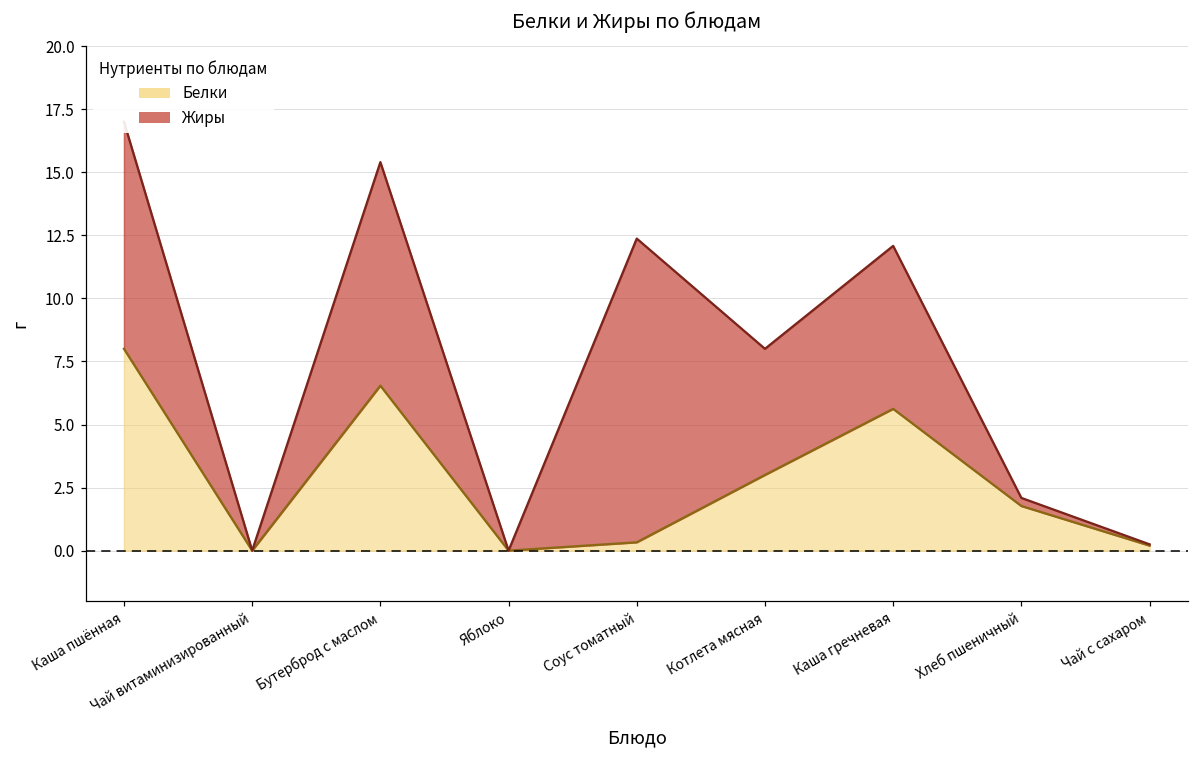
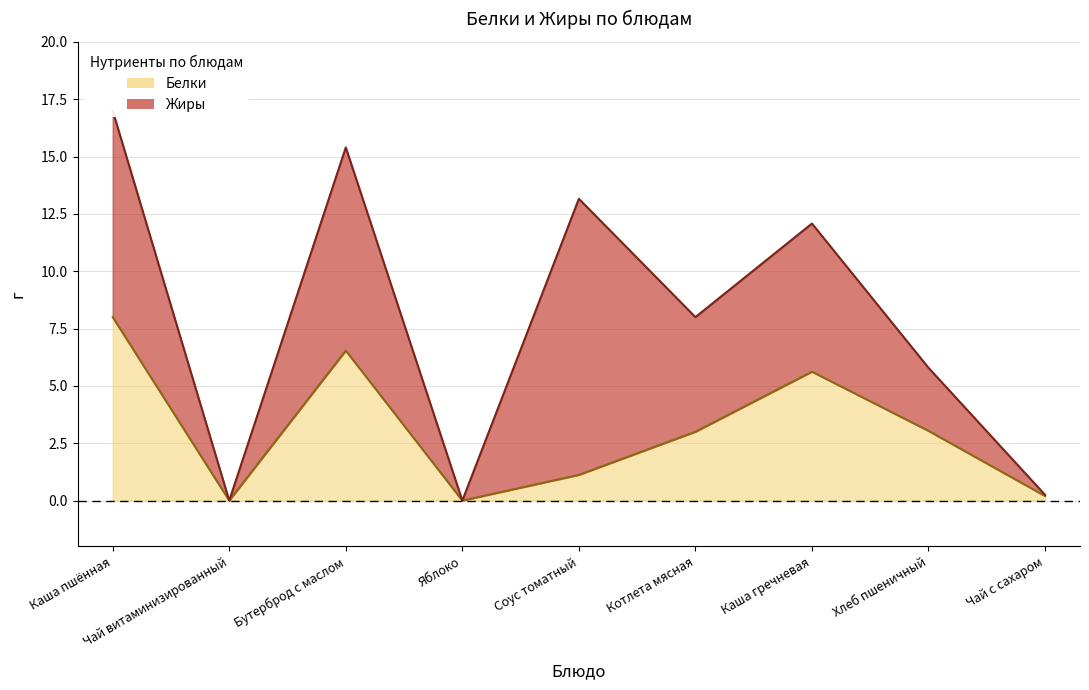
Белки, Соус томатный: 0.3 -> 1.1
Белки, Хлеб пшеничный: 1.8 -> 3.0
Жиры, Хлеб пшеничный: 0.3 -> 2.8
